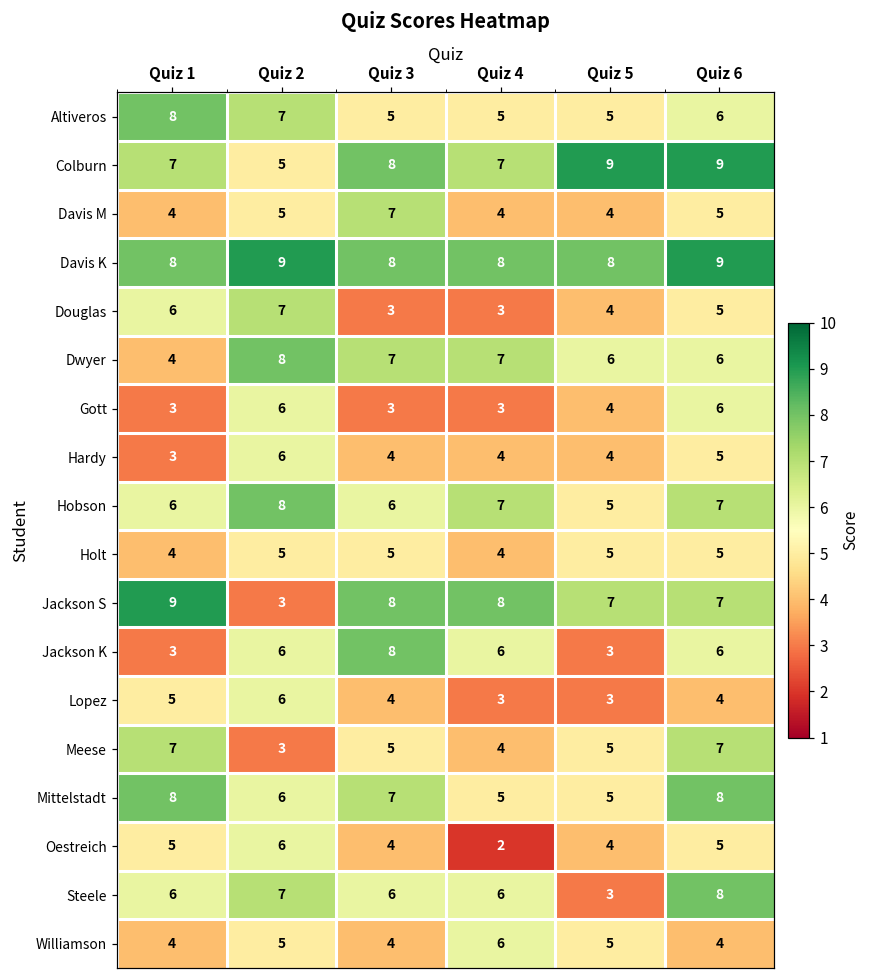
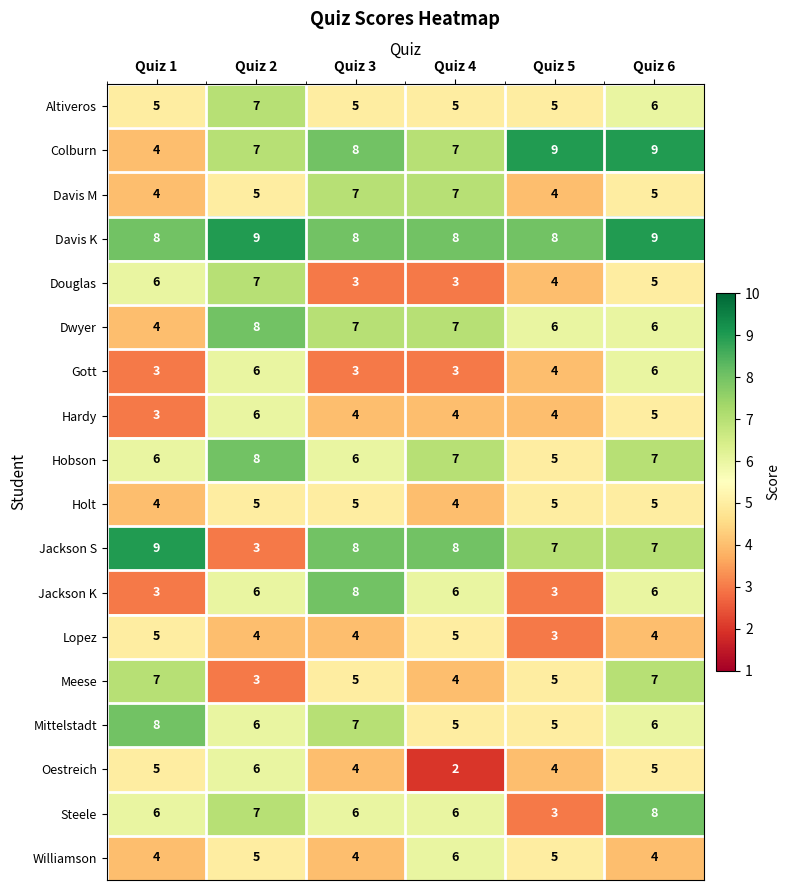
Altiveros, Quiz 1: 8 -> 5
Colburn, Quiz 1: 7 -> 4
Colburn, Quiz 2: 5 -> 7
Davis M, Quiz 4: 4 -> 7
Lopez, Quiz 2: 6 -> 4
Lopez, Quiz 4: 3 -> 5
Mittelstadt, Quiz 6: 8 -> 6
